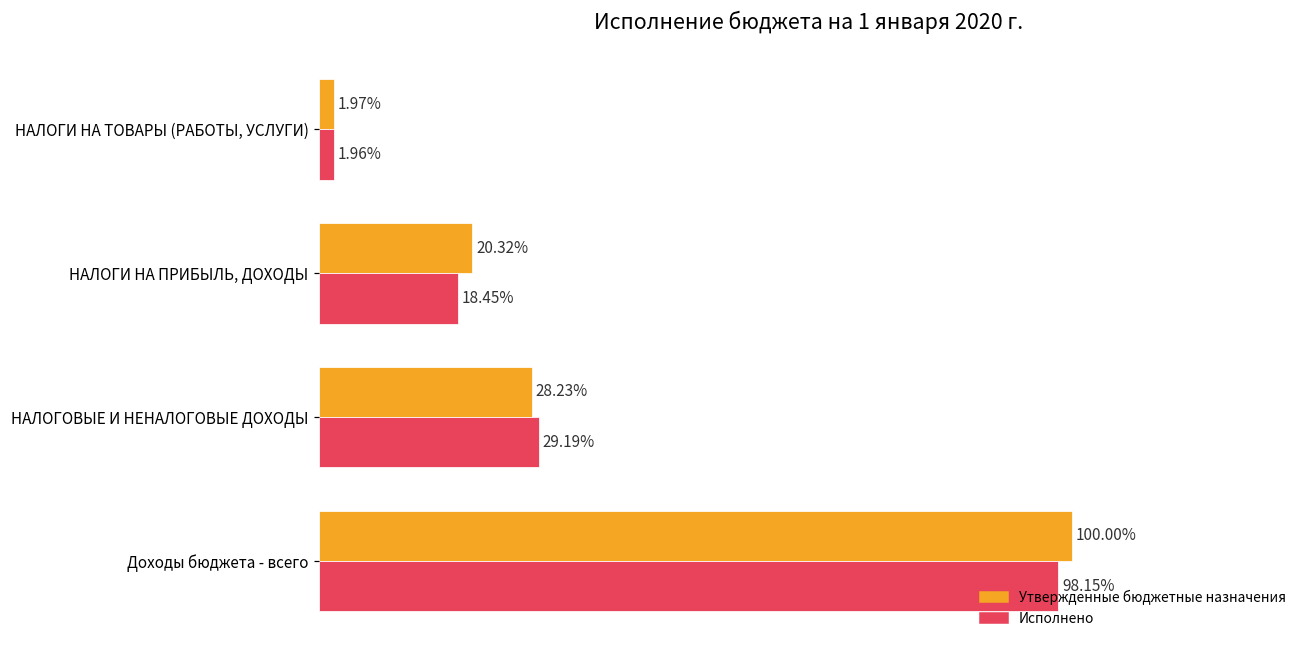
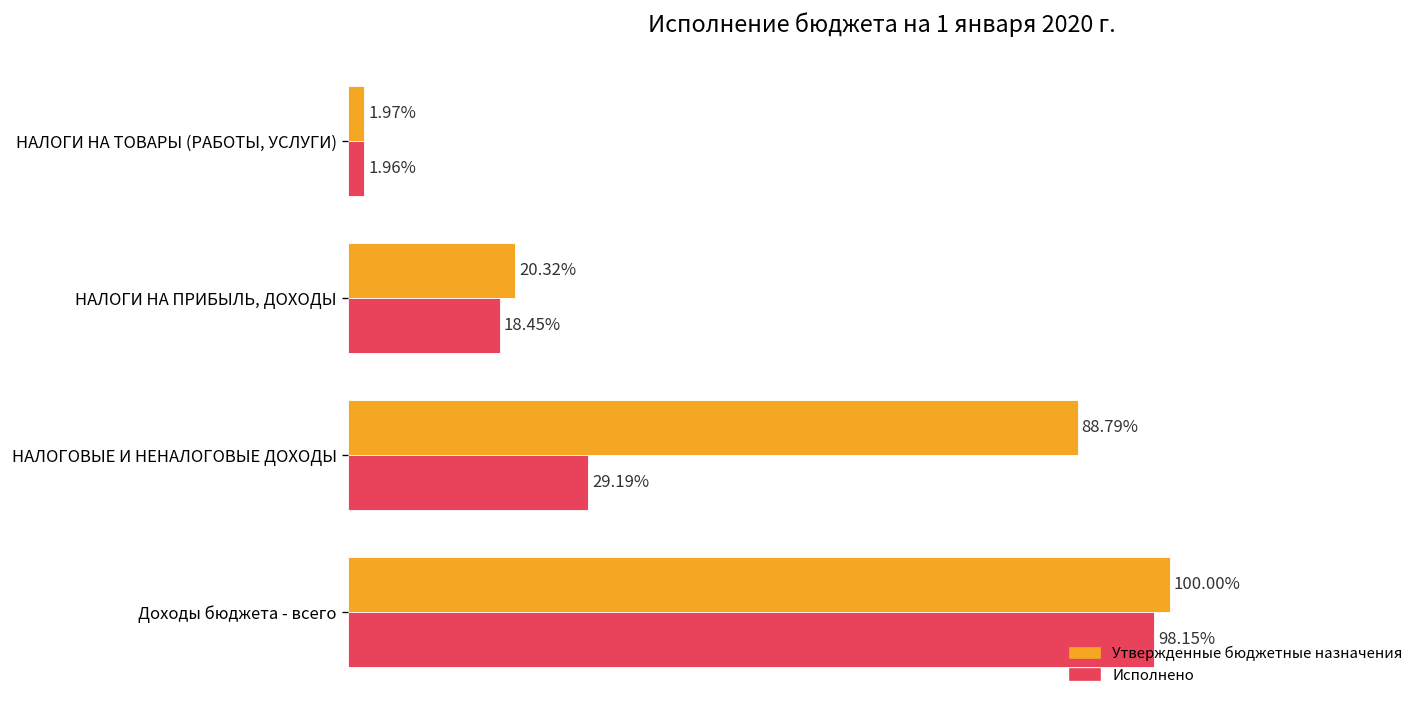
Утвержденные бюджетные назначения, НАЛОГОВЫЕ И НЕНАЛОГОВЫЕ ДОХОДЫ: 28.23% -> 88.79%
